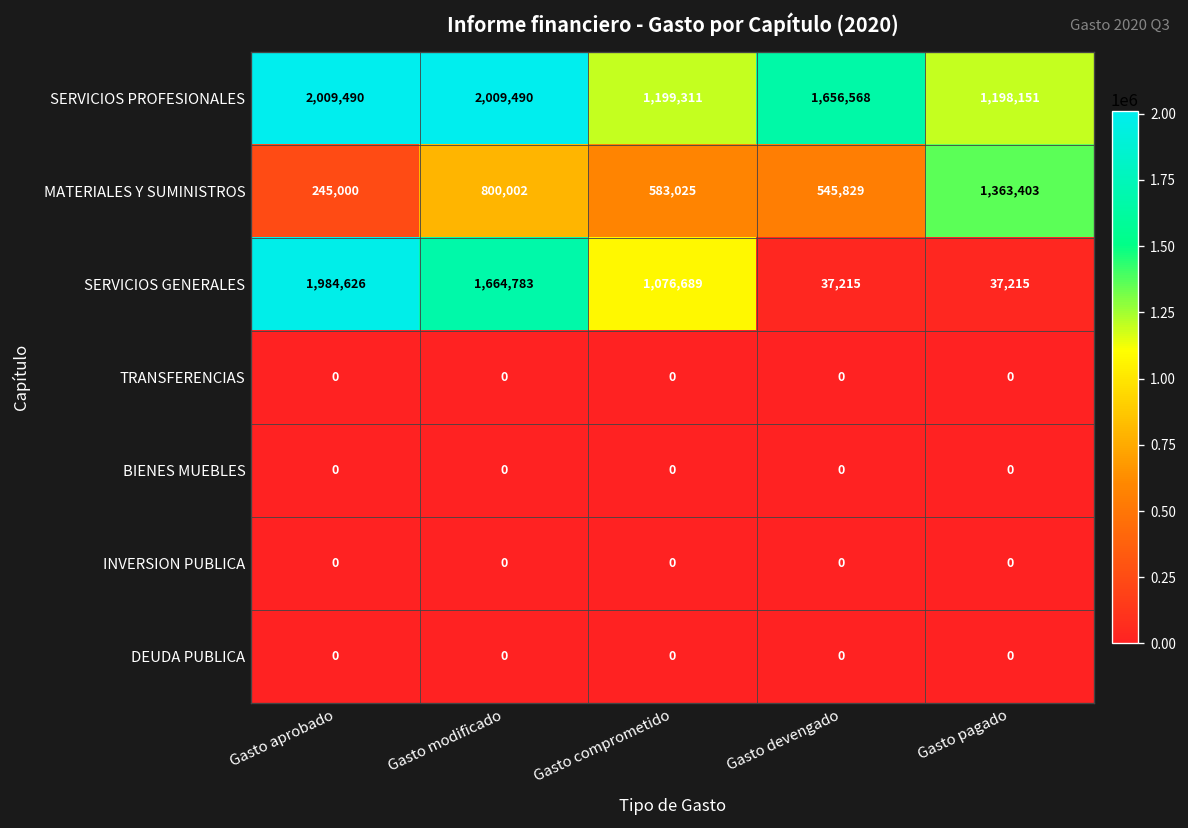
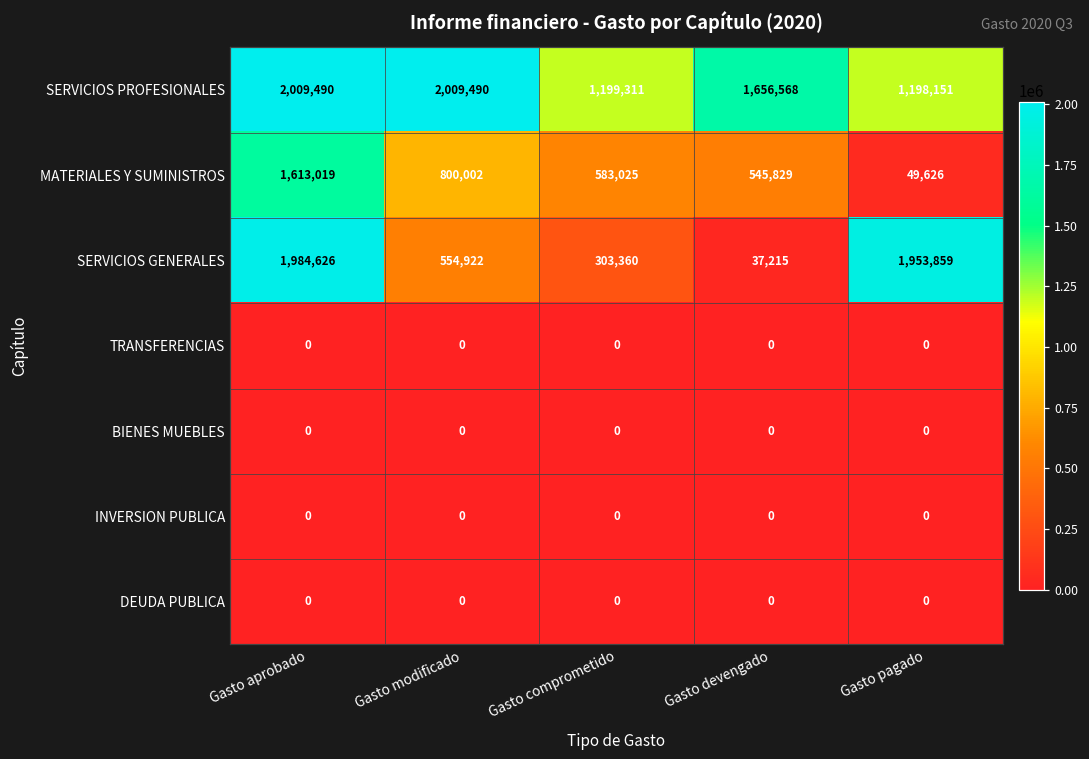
MATERIALES Y SUMINISTROS, Gasto aprobado: 245,000 -> 1,613,019
MATERIALES Y SUMINISTROS, Gasto pagado: 1,363,403 -> 49,626
SERVICIOS GENERALES, Gasto modificado: 1,664,783 -> 554,922
SERVICIOS GENERALES, Gasto comprometido: 1,076,689 -> 303,360
SERVICIOS GENERALES, Gasto pagado: 37,215 -> 1,953,859
